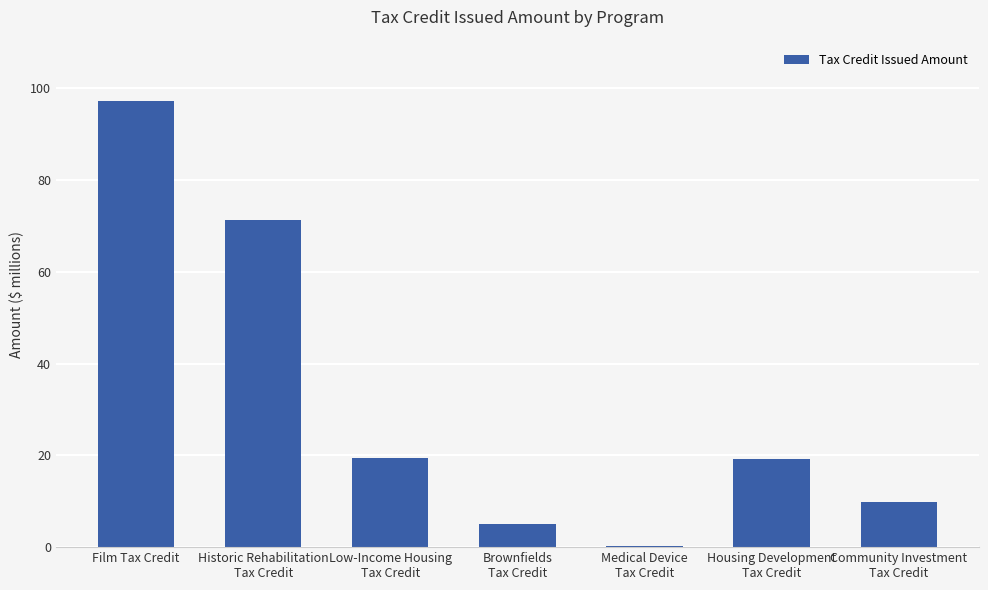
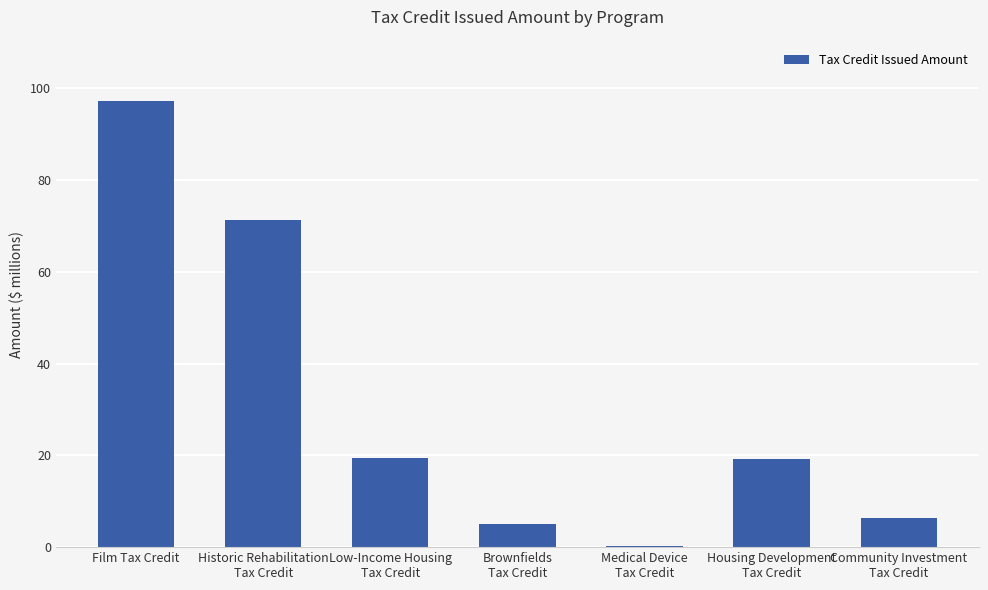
Community Investment Tax Credit: 10 -> 6
